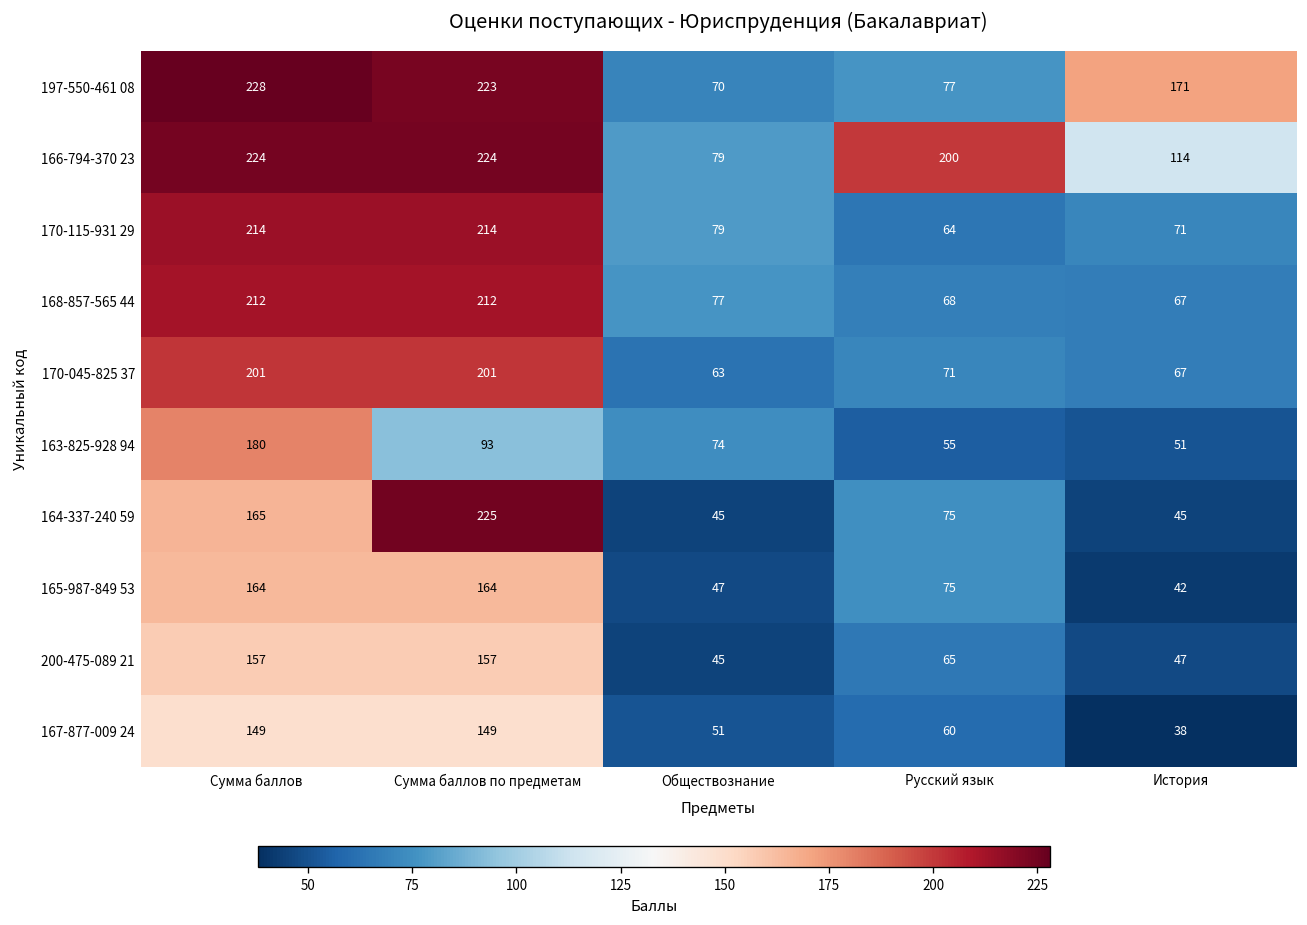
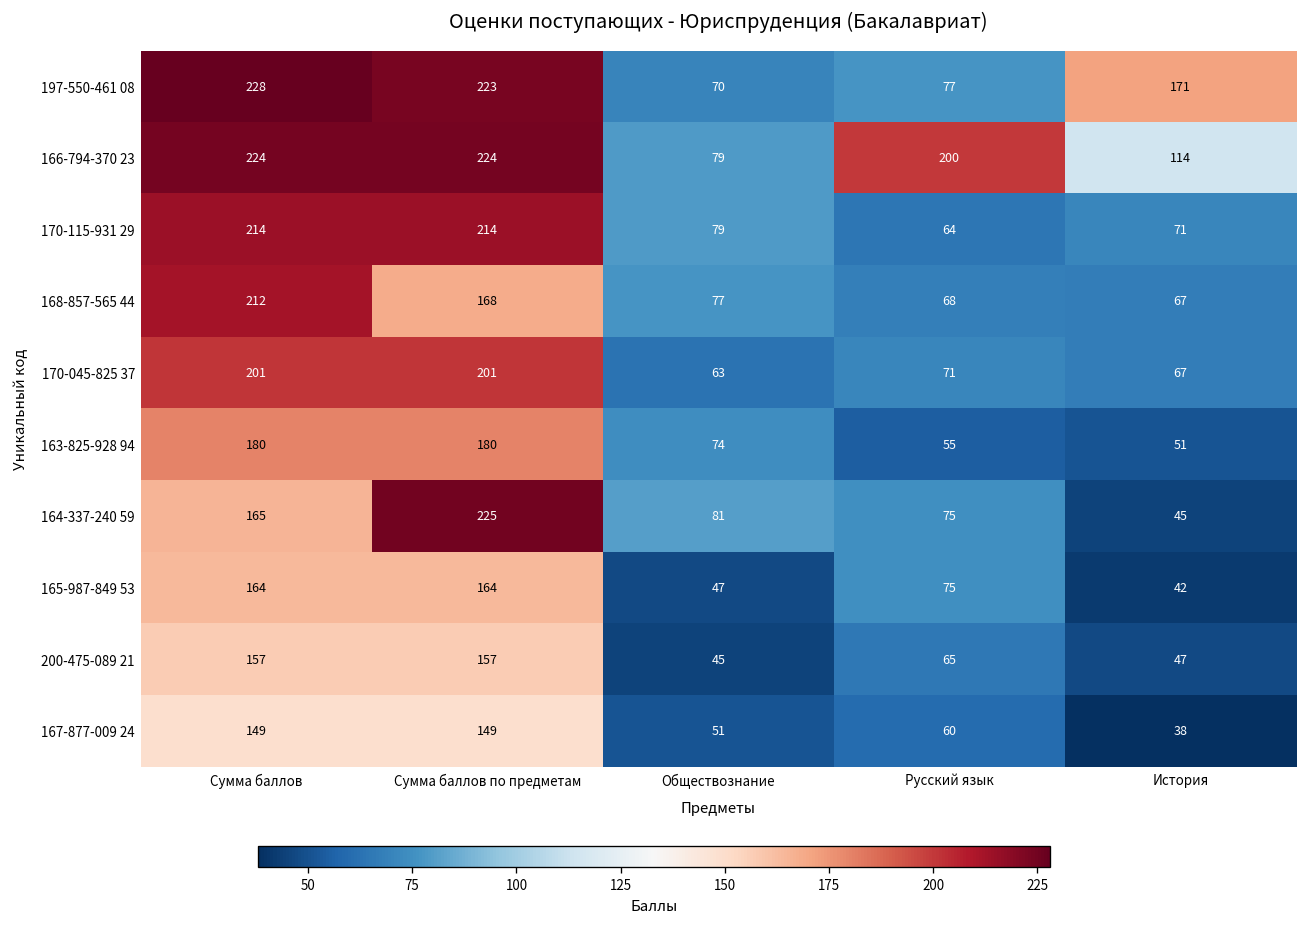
168-857-565 44, Сумма баллов по предметам: 212 -> 168
163-825-928 94, Сумма баллов по предметам: 93 -> 180
164-337-240 59, Обществознание: 45 -> 81
